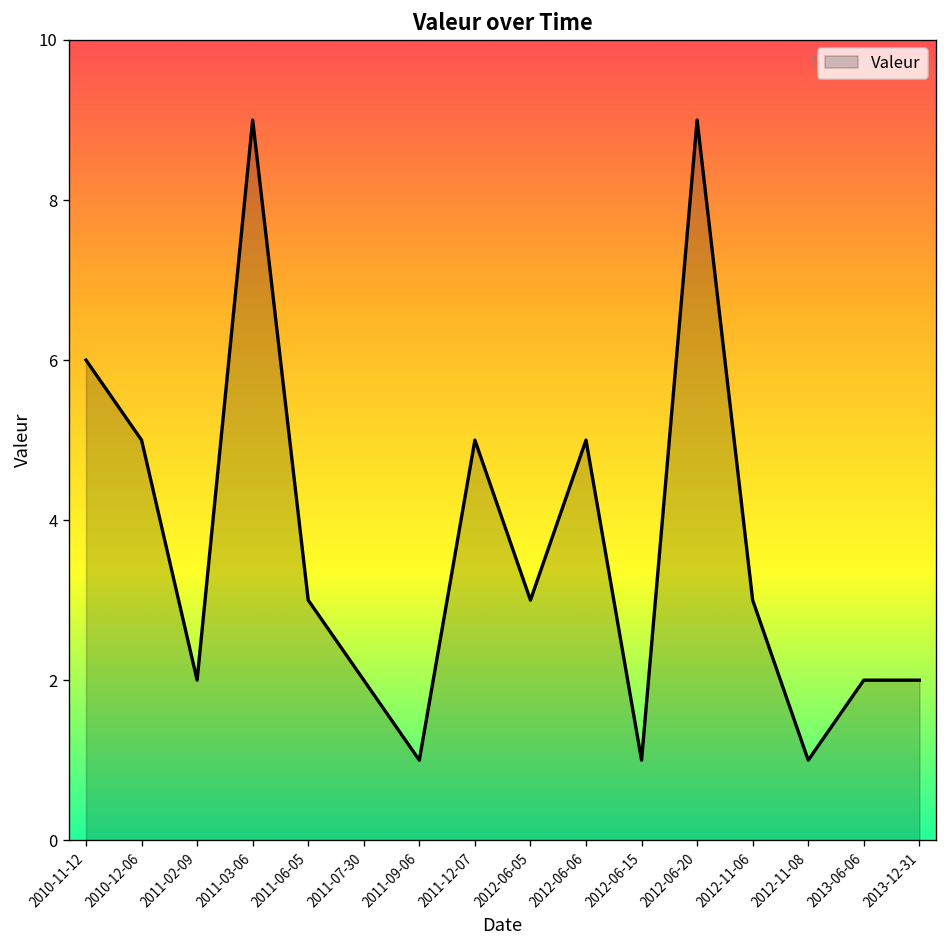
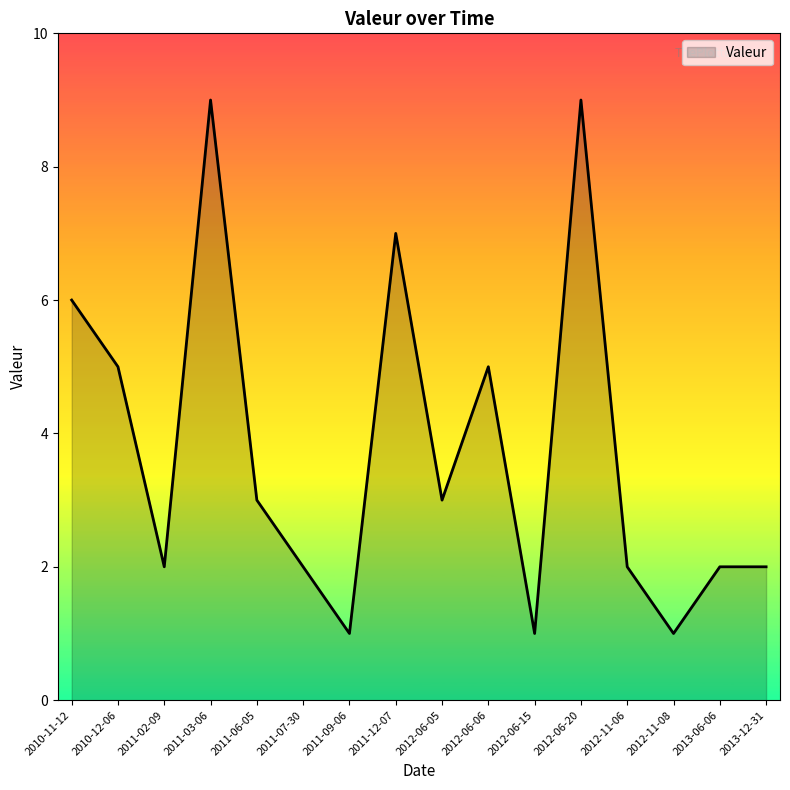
2011-12-07: 5 -> 7
2012-11-06: 3 -> 2
